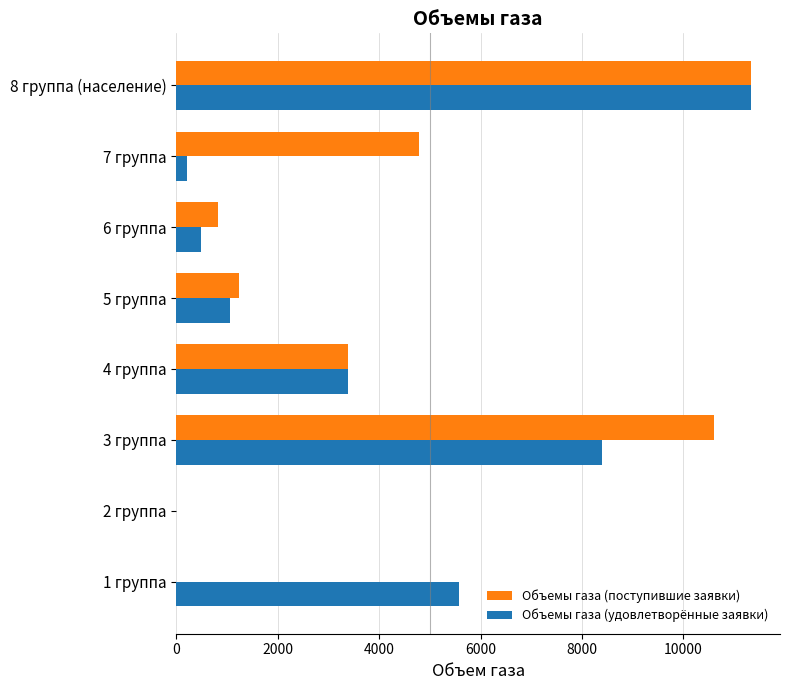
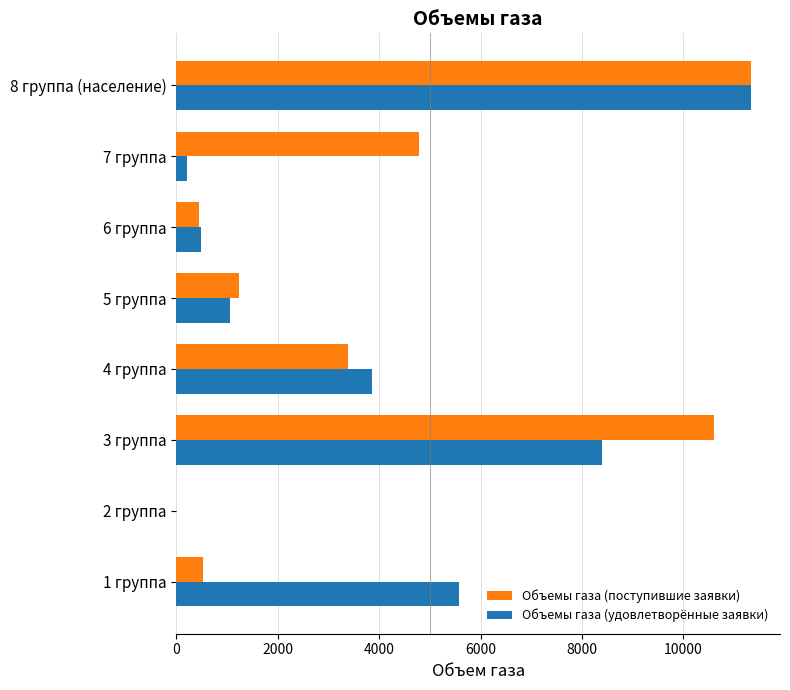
Объемы газа (поступившие заявки), 6 группа: 800 -> 400
Объемы газа (удовлетворённые заявки), 4 группа: 3400 -> 3900
Объемы газа (поступившие заявки), 1 группа: 0 -> 500
